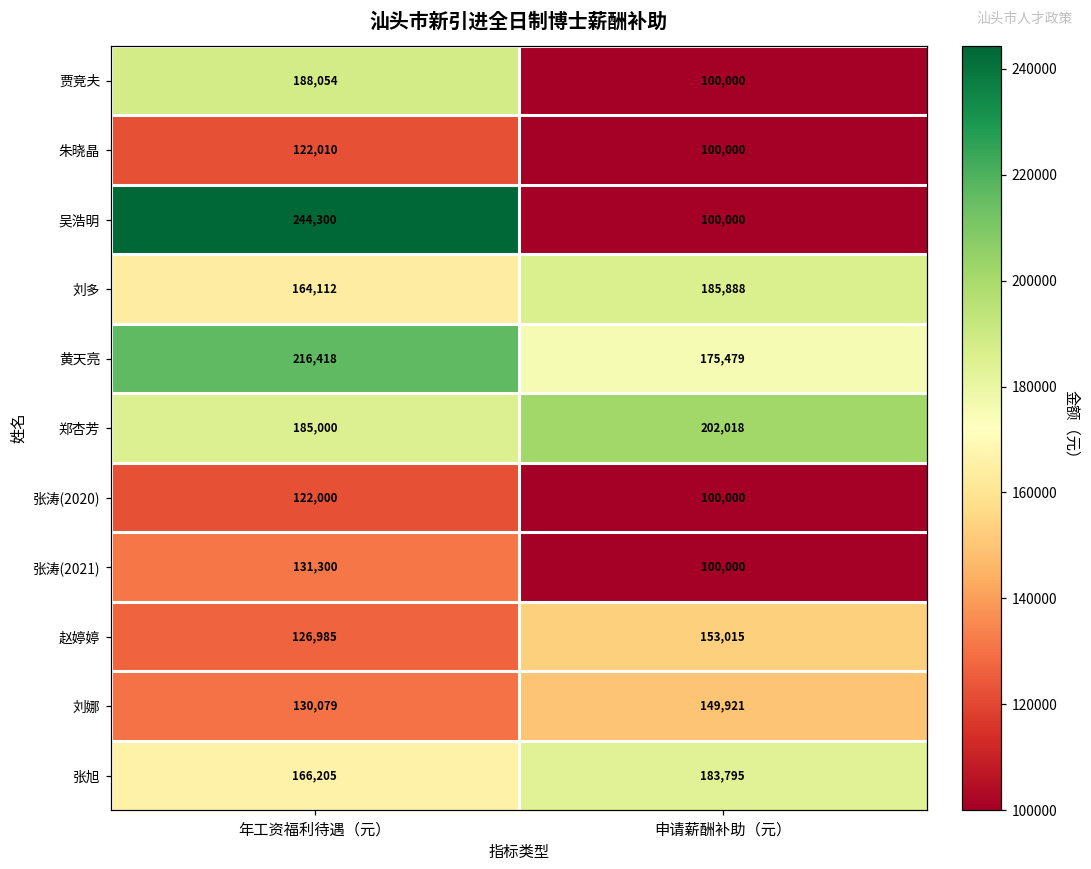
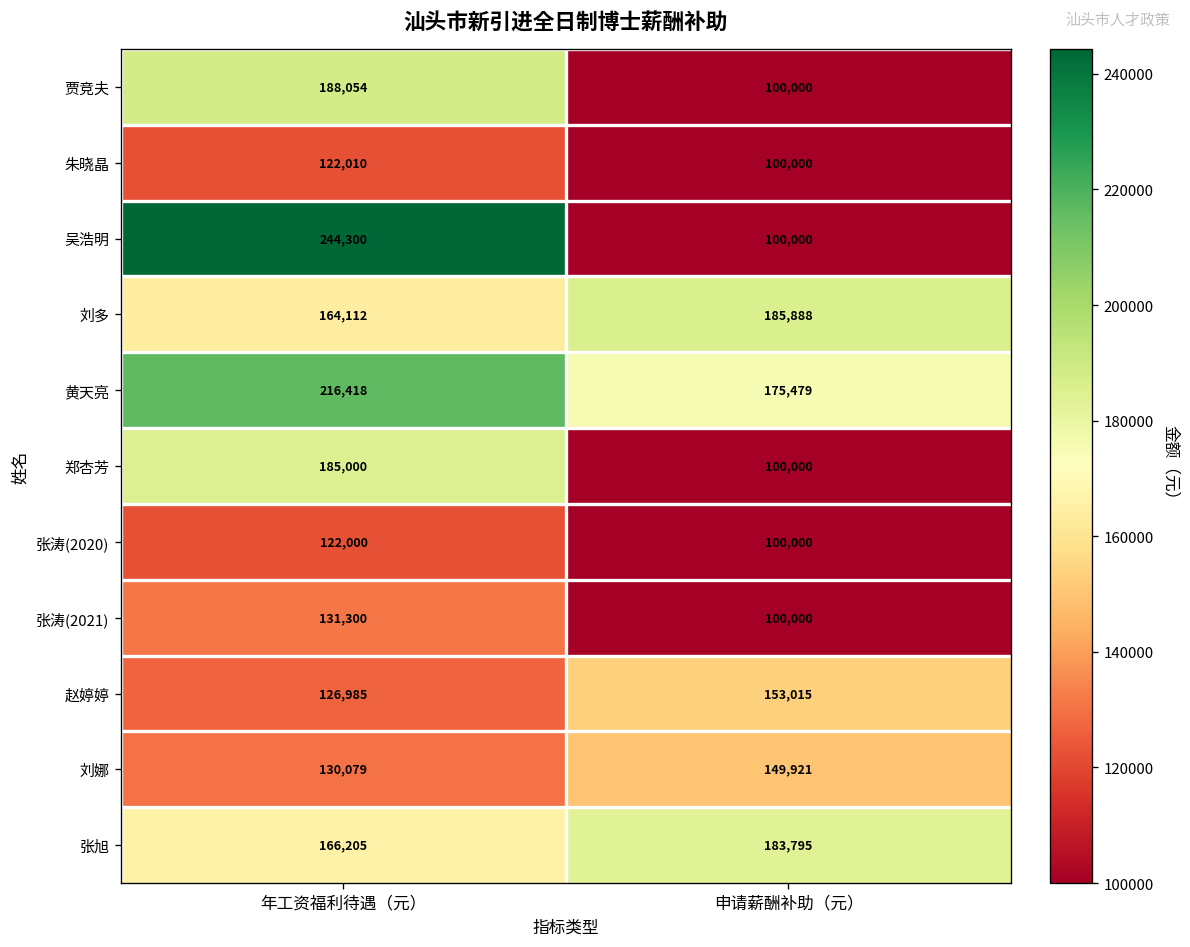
郑杏芳, 申请薪酬补助（元）: 202,018 -> 100,000
